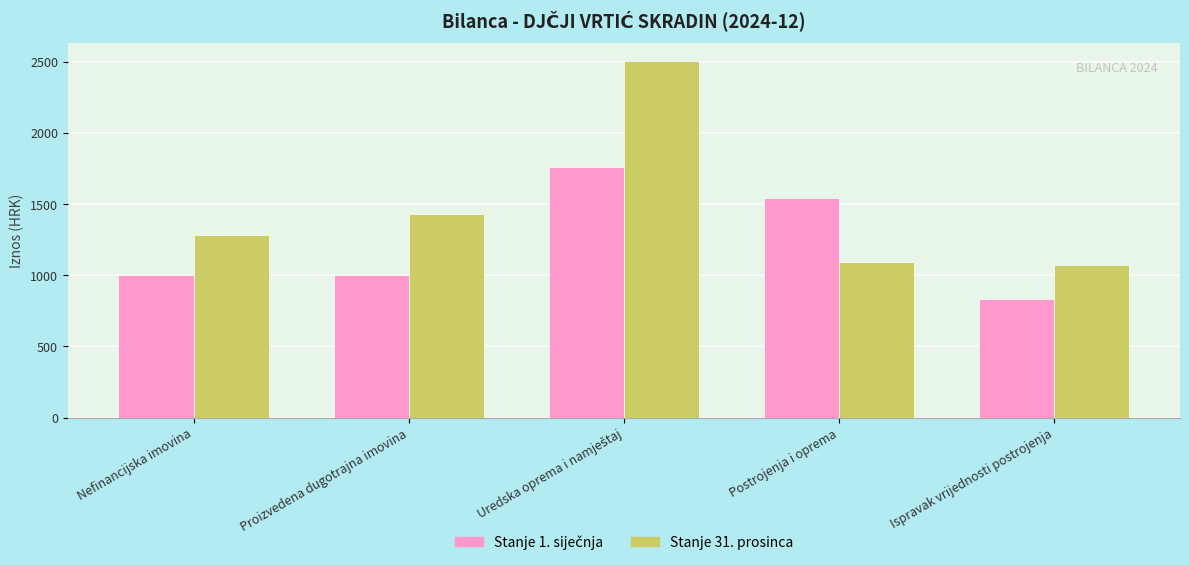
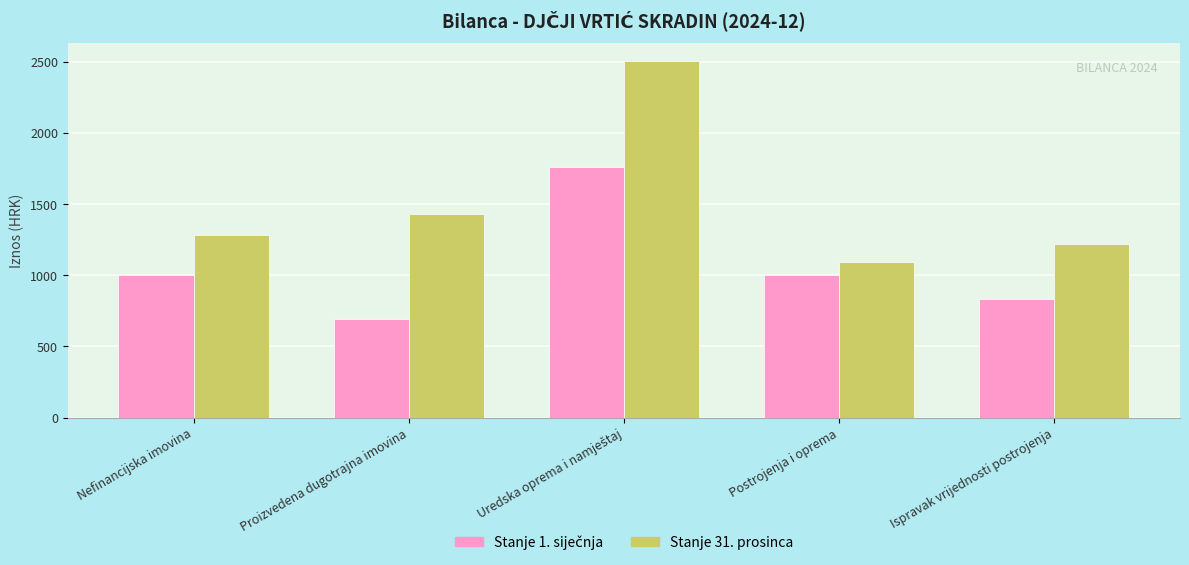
Stanje 1. siječnja, Proizvedena dugotrajna imovina: 1000 -> 690
Stanje 1. siječnja, Postrojenja i oprema: 1550 -> 1000
Stanje 31. prosinca, Ispravak vrijednosti postrojenja: 1070 -> 1220
